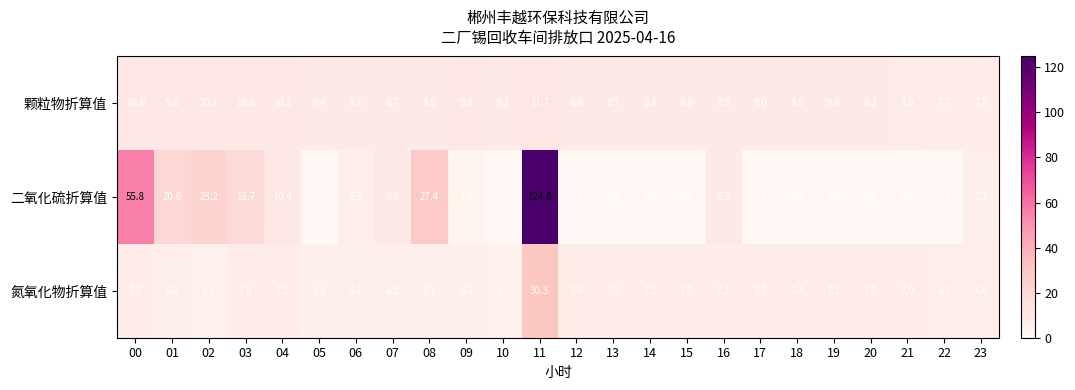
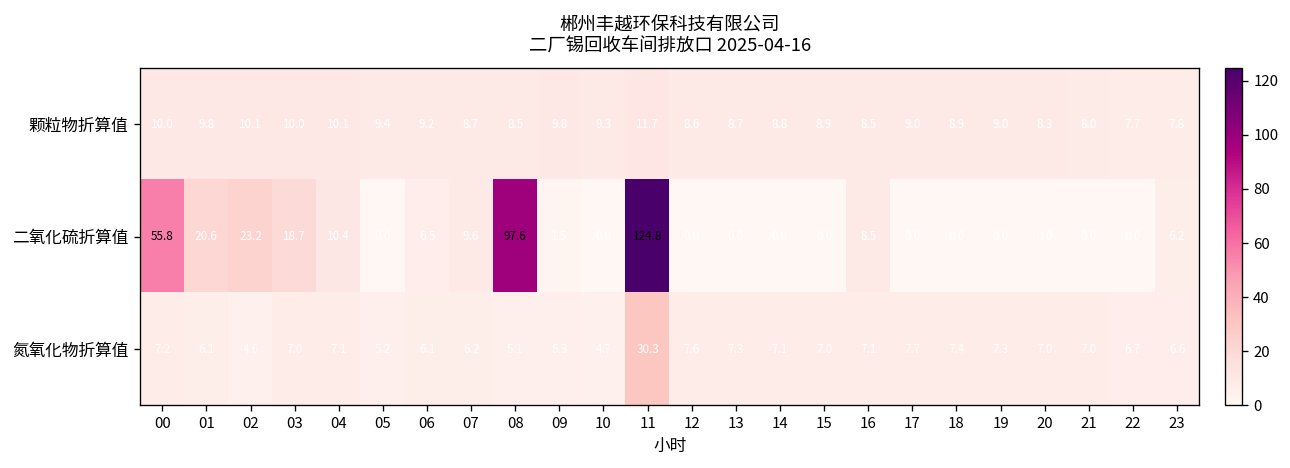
二氧化硫折算值, 08: 27.4 -> 97.6
